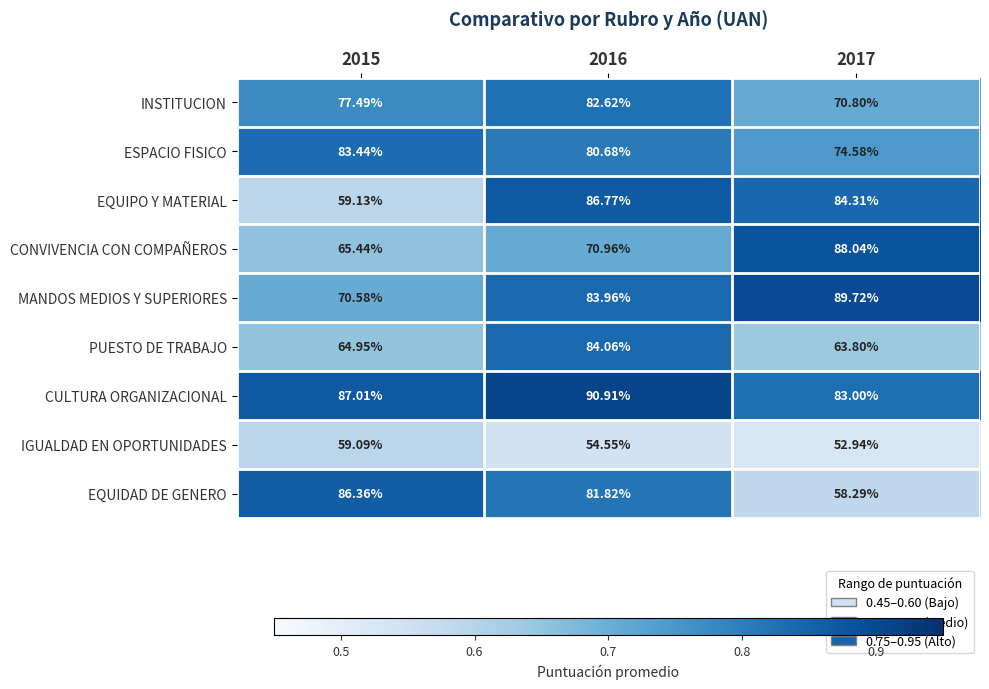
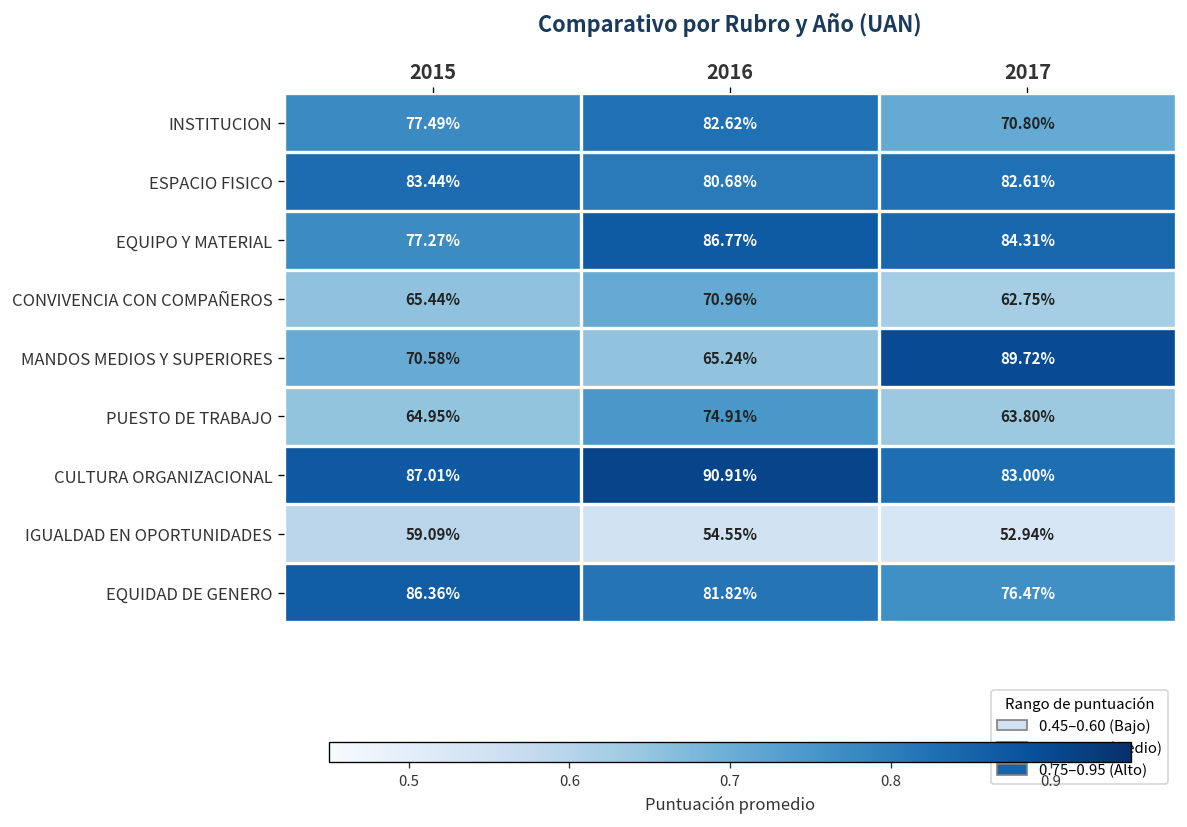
ESPACIO FISICO, 2017: 74.58% -> 82.61%
EQUIPO Y MATERIAL, 2015: 59.13% -> 77.27%
CONVIVENCIA CON COMPAÑEROS, 2017: 88.04% -> 62.75%
MANDOS MEDIOS Y SUPERIORES, 2016: 83.96% -> 65.24%
PUESTO DE TRABAJO, 2016: 84.06% -> 74.91%
EQUIDAD DE GENERO, 2017: 58.29% -> 76.47%
